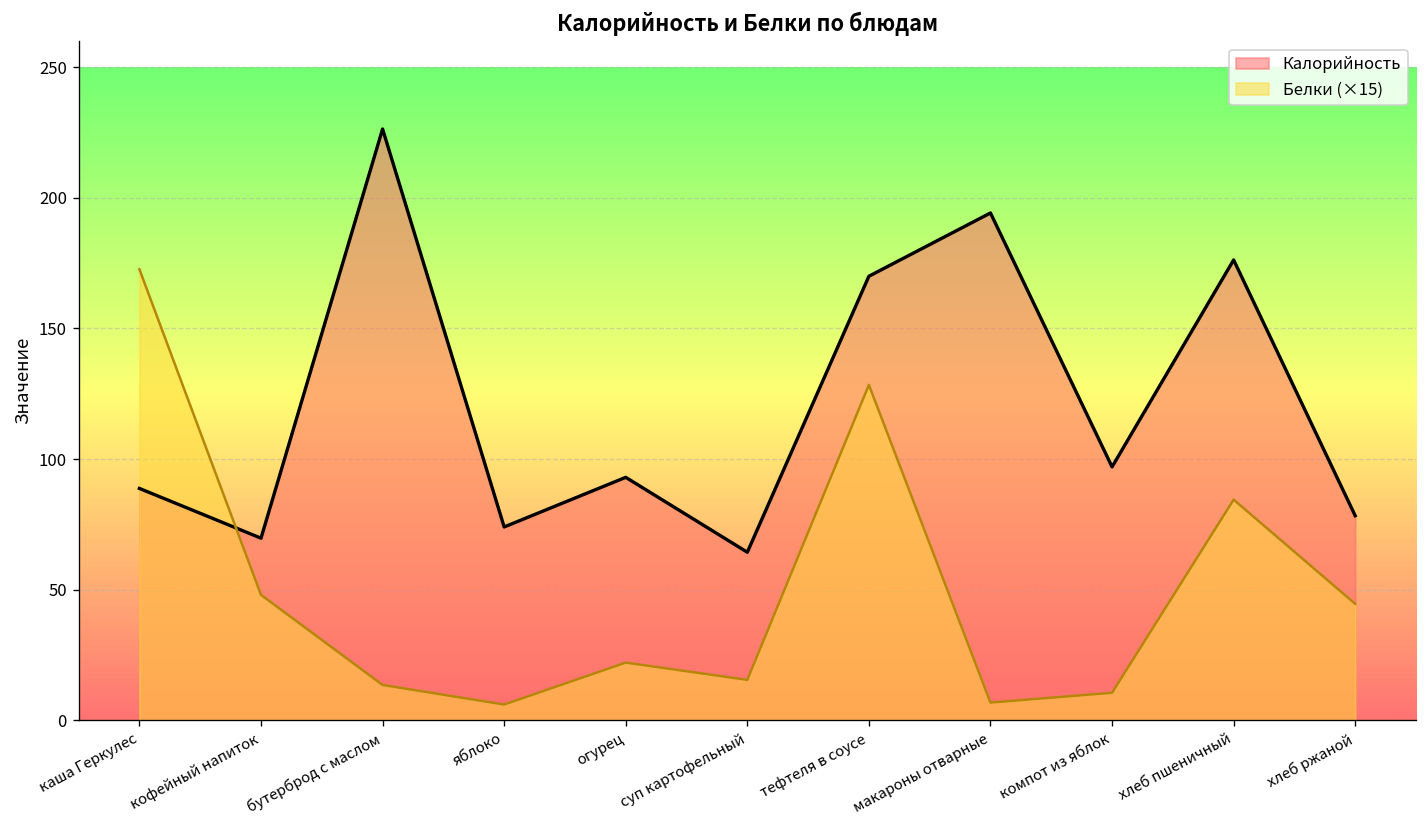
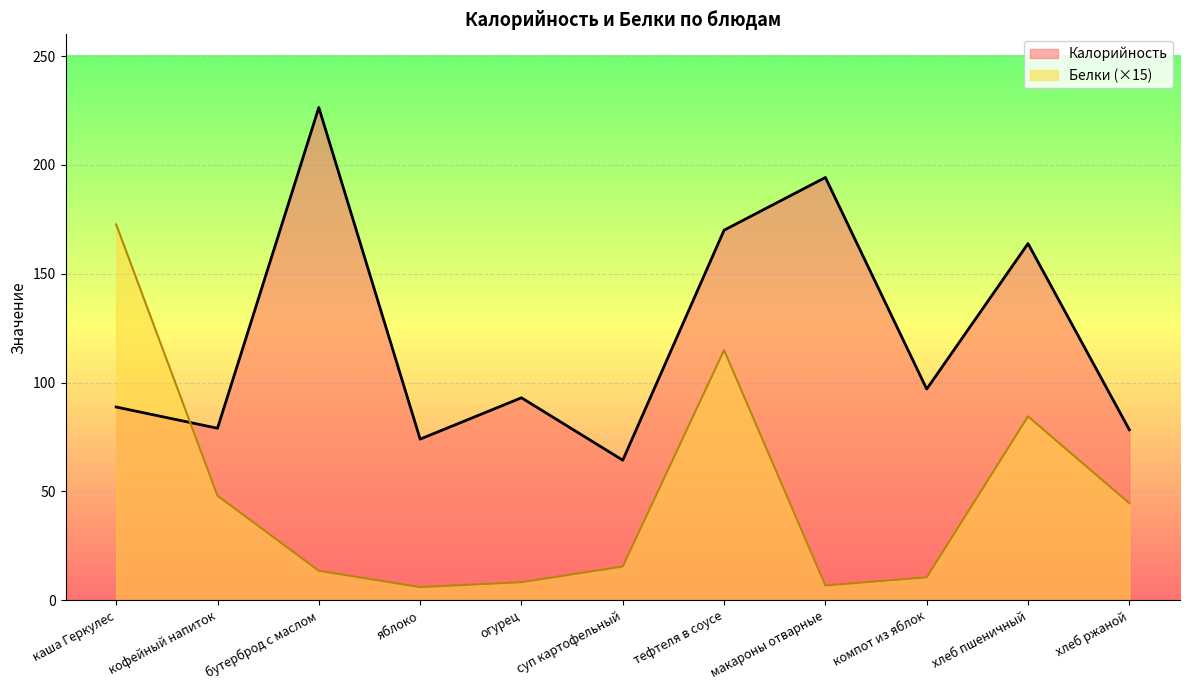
Калорийность, кофейный напиток: 70 -> 79
Белки (×15), огурец: 22 -> 8
Белки (×15), тефтеля в соусе: 128 -> 115
Калорийность, хлеб пшеничный: 176 -> 164
